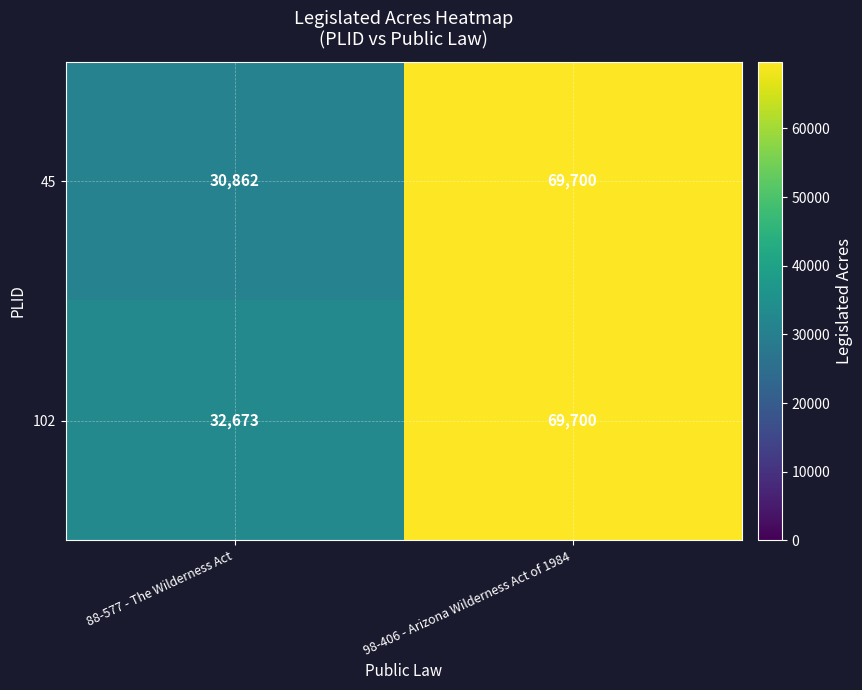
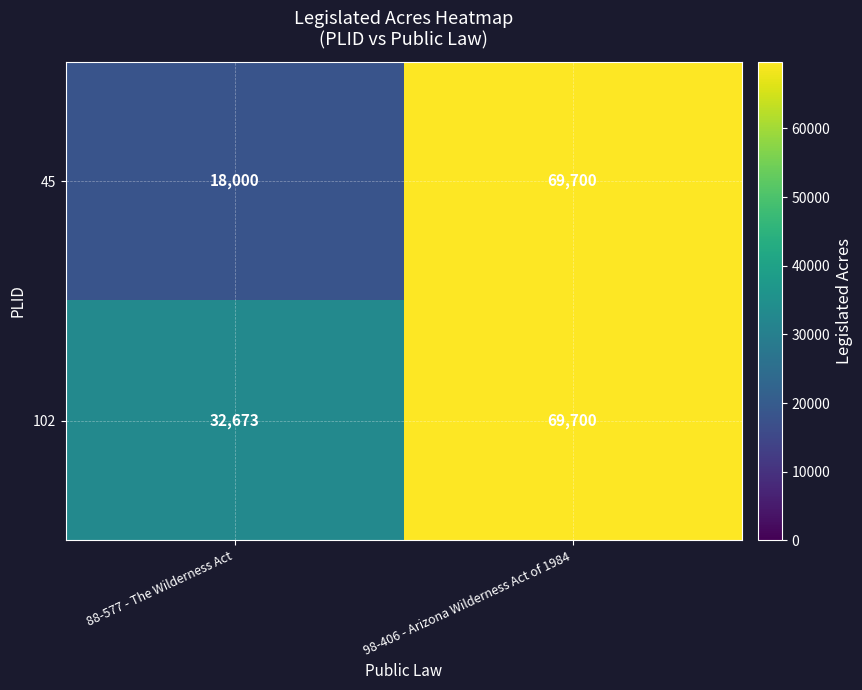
45, 88-577 - The Wilderness Act: 30,862 -> 18,000
